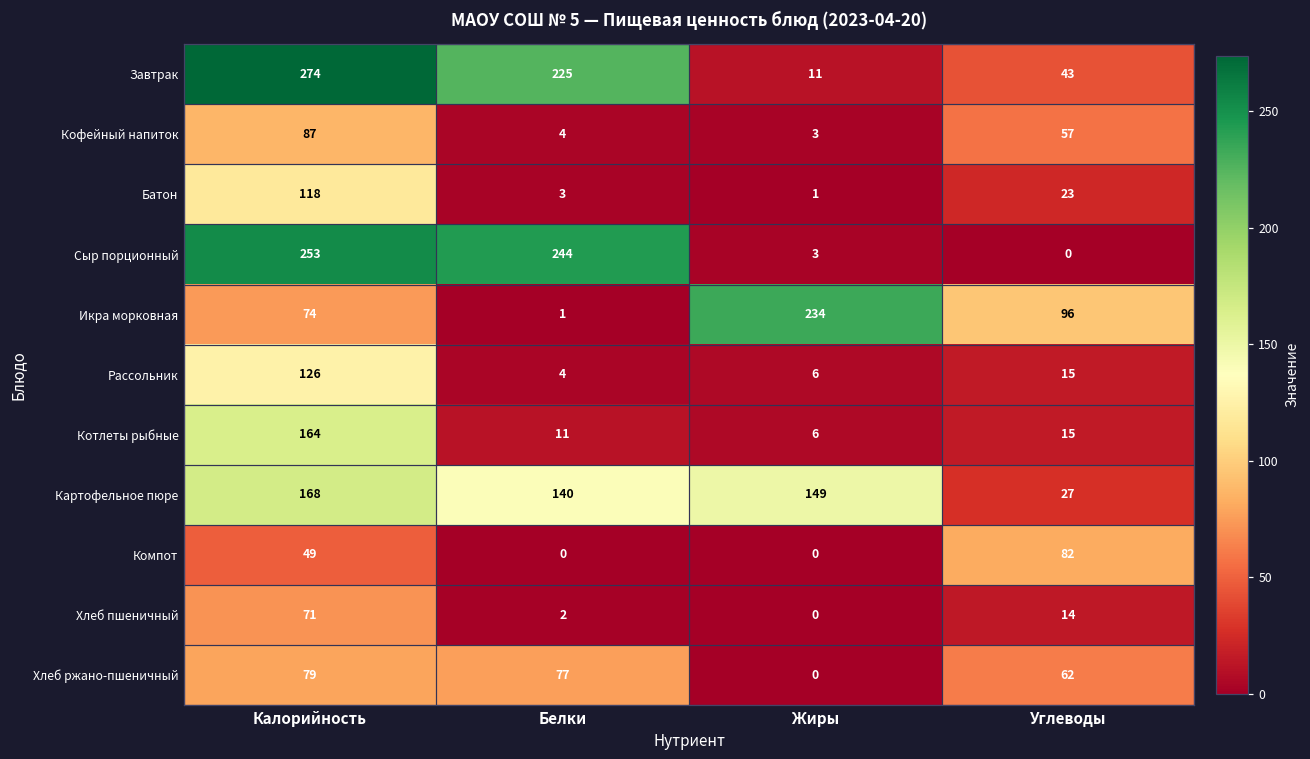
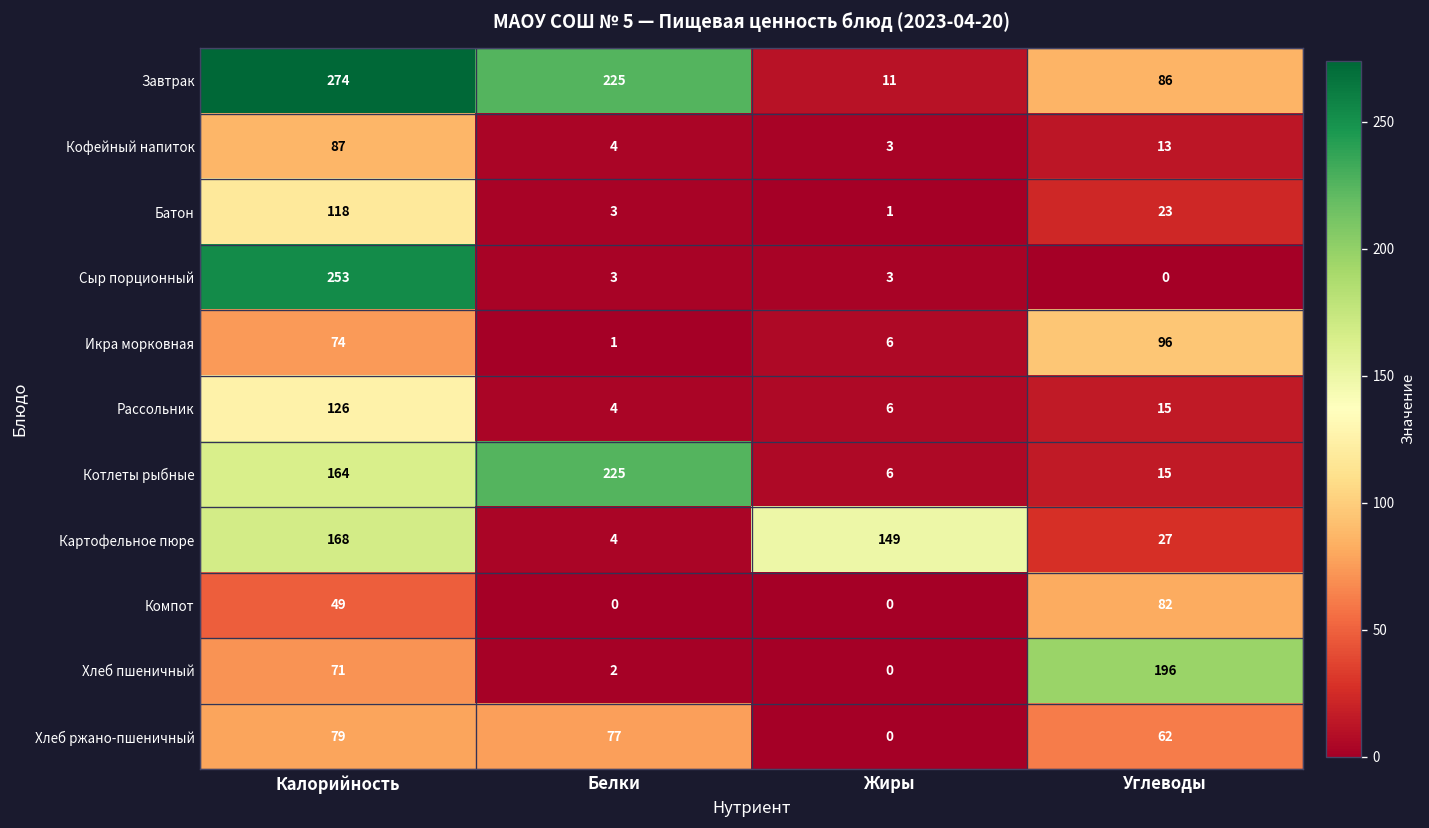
Завтрак, Углеводы: 43 -> 86
Кофейный напиток, Углеводы: 57 -> 13
Сыр порционный, Белки: 244 -> 3
Икра морковная, Жиры: 234 -> 6
Котлеты рыбные, Белки: 11 -> 225
Картофельное пюре, Белки: 140 -> 4
Хлеб пшеничный, Углеводы: 14 -> 196
